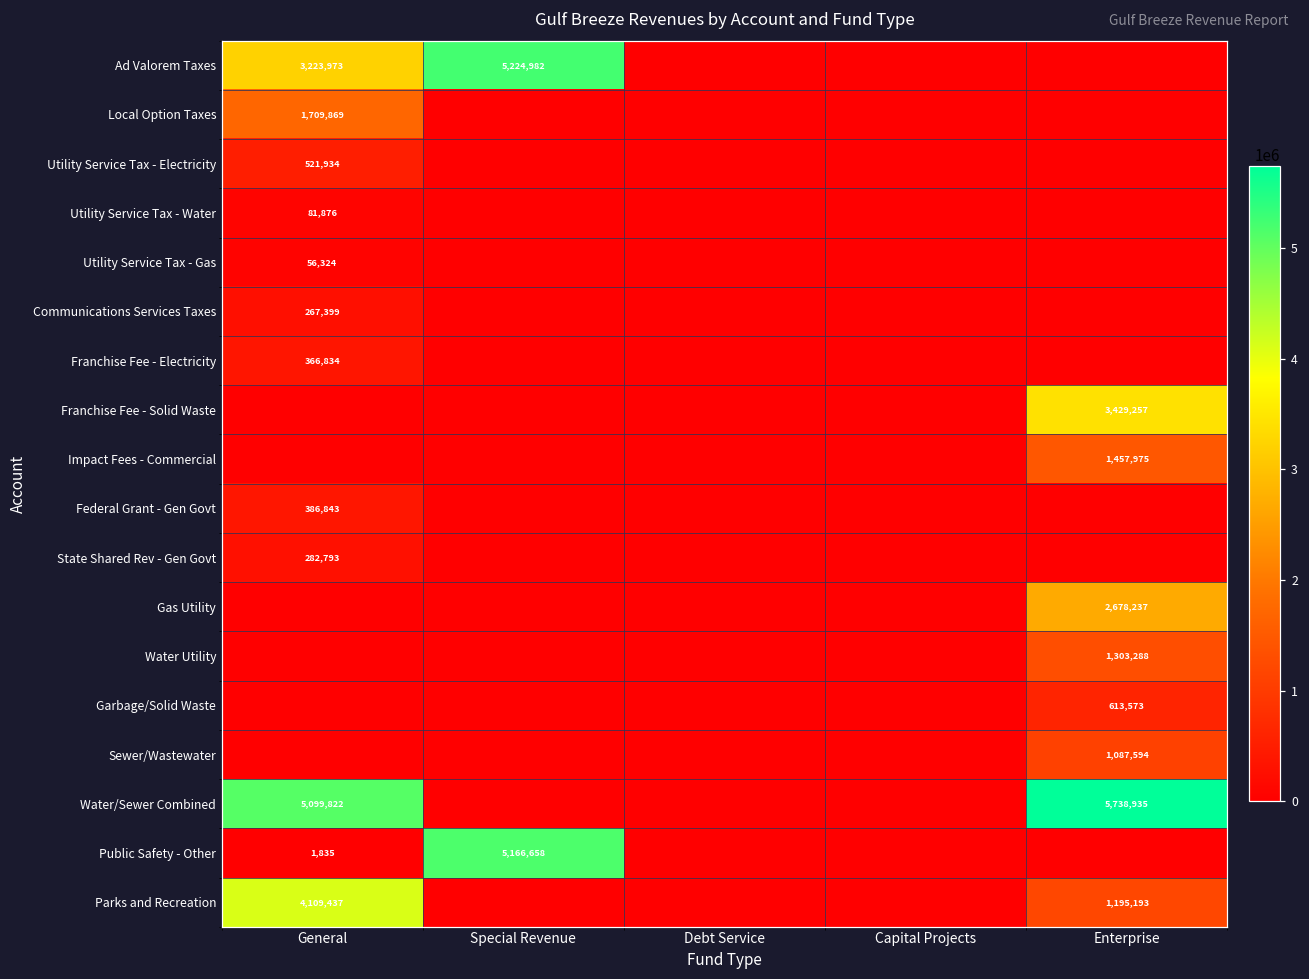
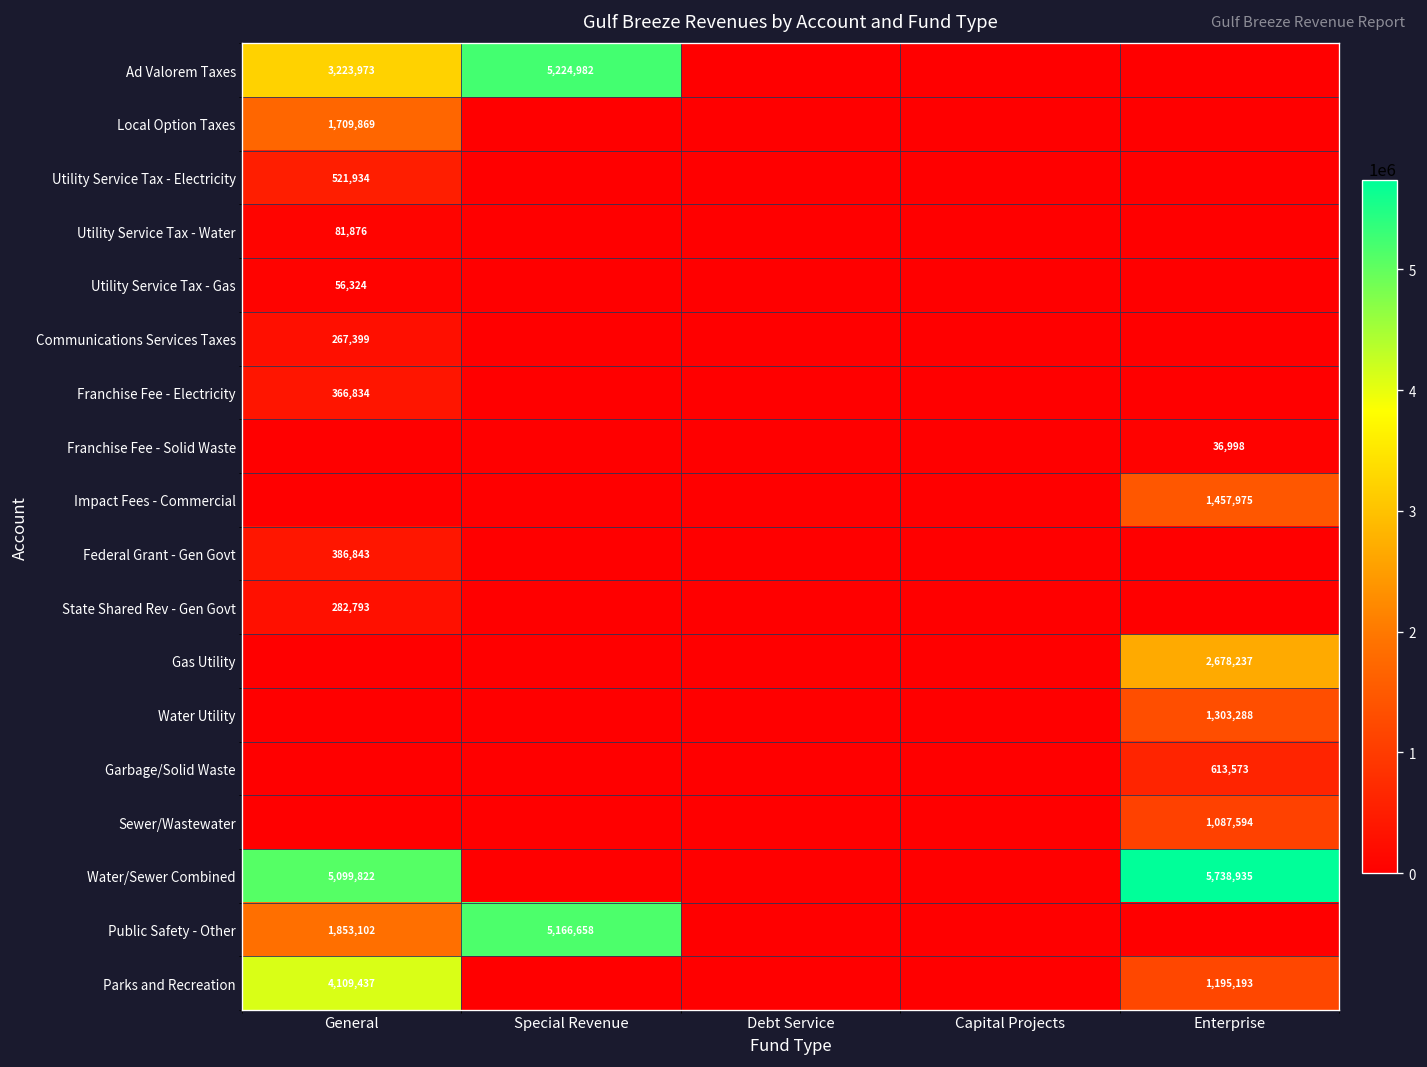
Franchise Fee - Solid Waste, Enterprise: 3,429,257 -> 36,998
Public Safety - Other, General: 1,835 -> 1,853,102
